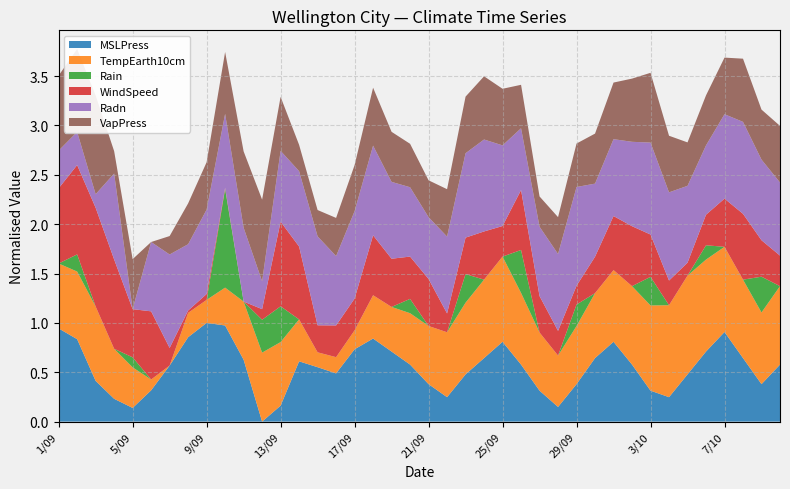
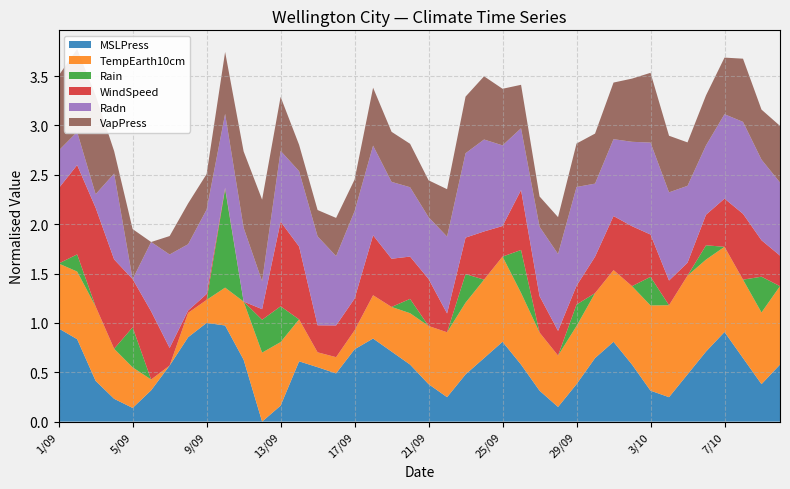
Rain, 5/09: 0.1 -> 0.4
VapPress, 9/09: 0.5 -> 0.4
VapPress, 17/09: 0.5 -> 0.3
